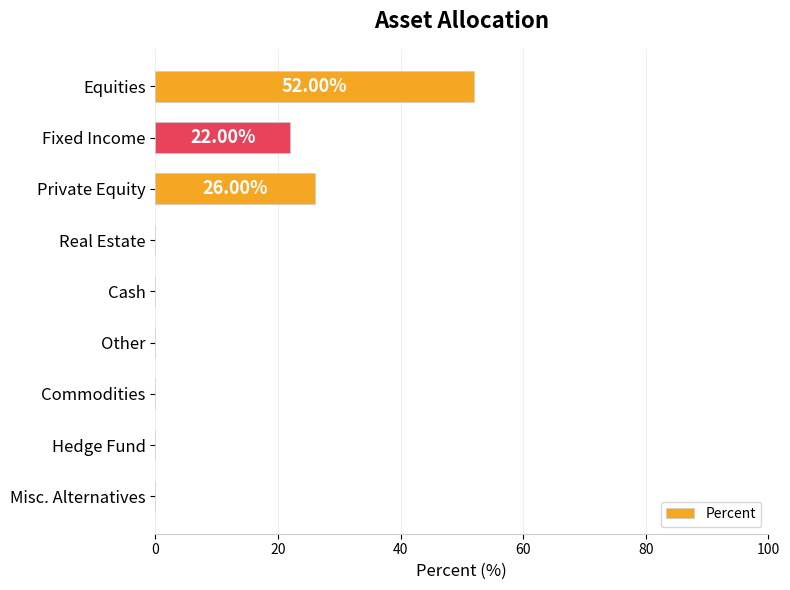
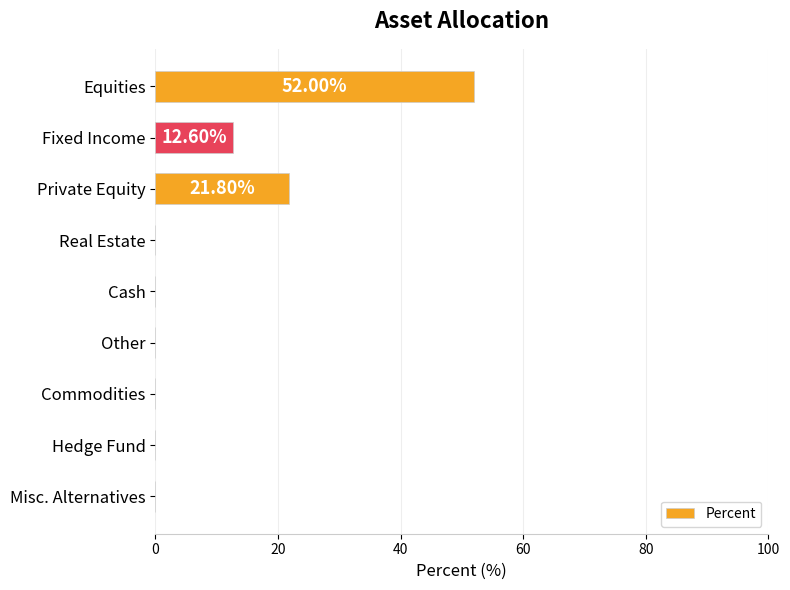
Fixed Income: 22.00% -> 12.60%
Private Equity: 26.00% -> 21.80%
